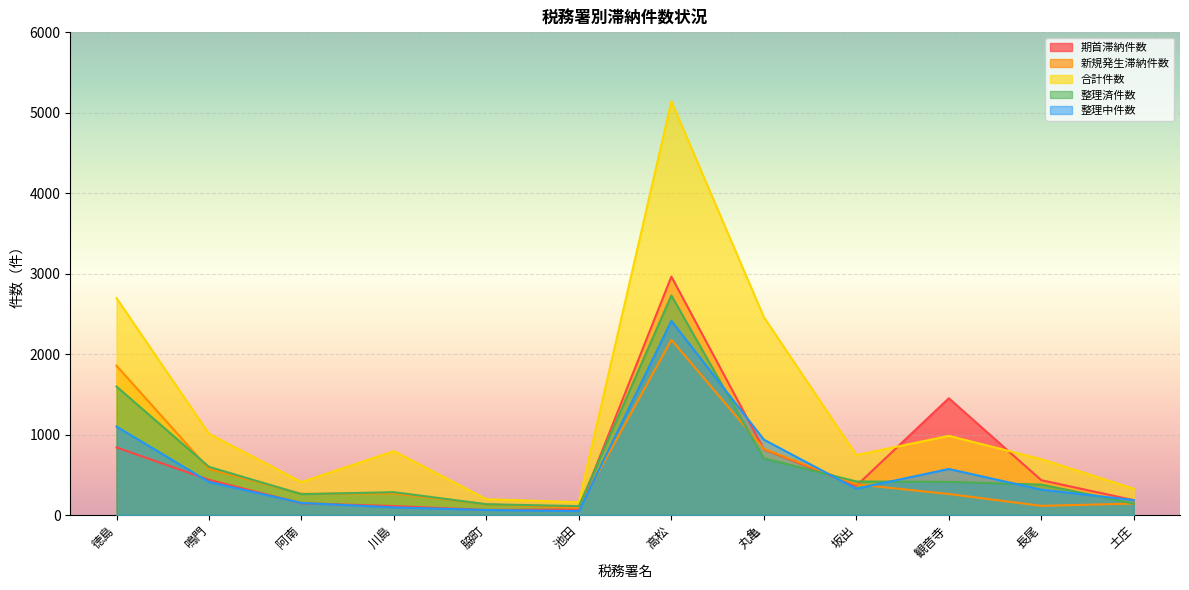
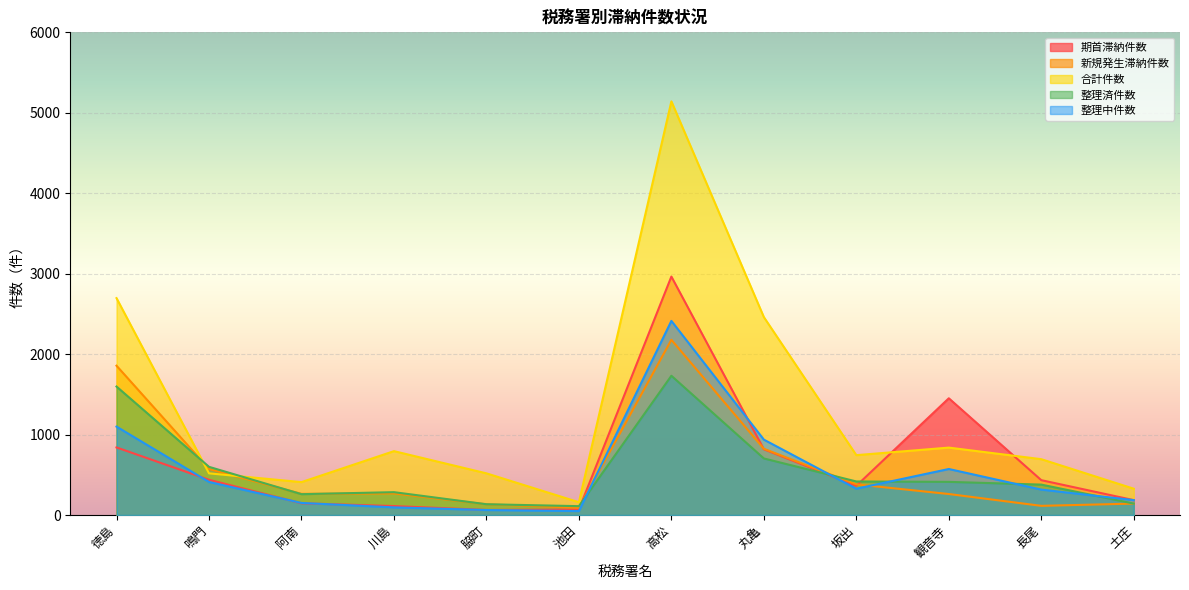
合計件数, 鳴門: 1000 -> 500
合計件数, 脇町: 200 -> 500
整理済件数, 高松: 2700 -> 1700
合計件数, 観音寺: 1000 -> 800
